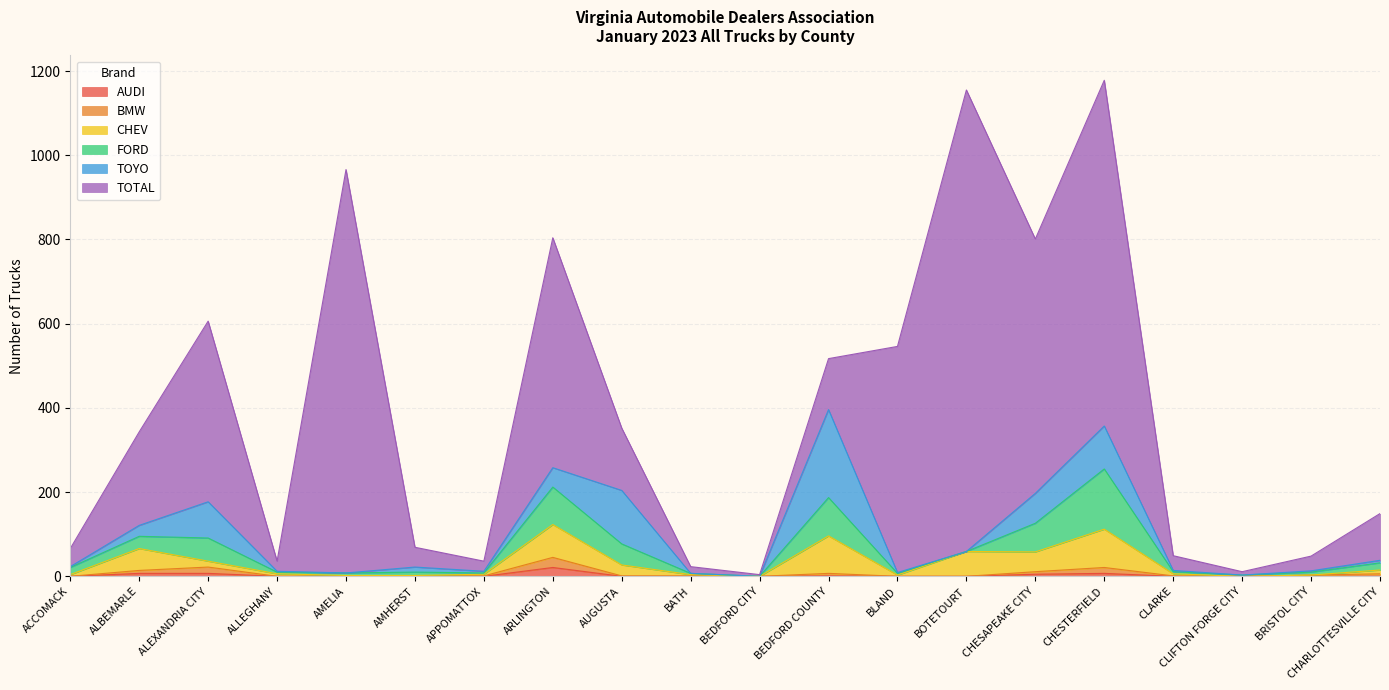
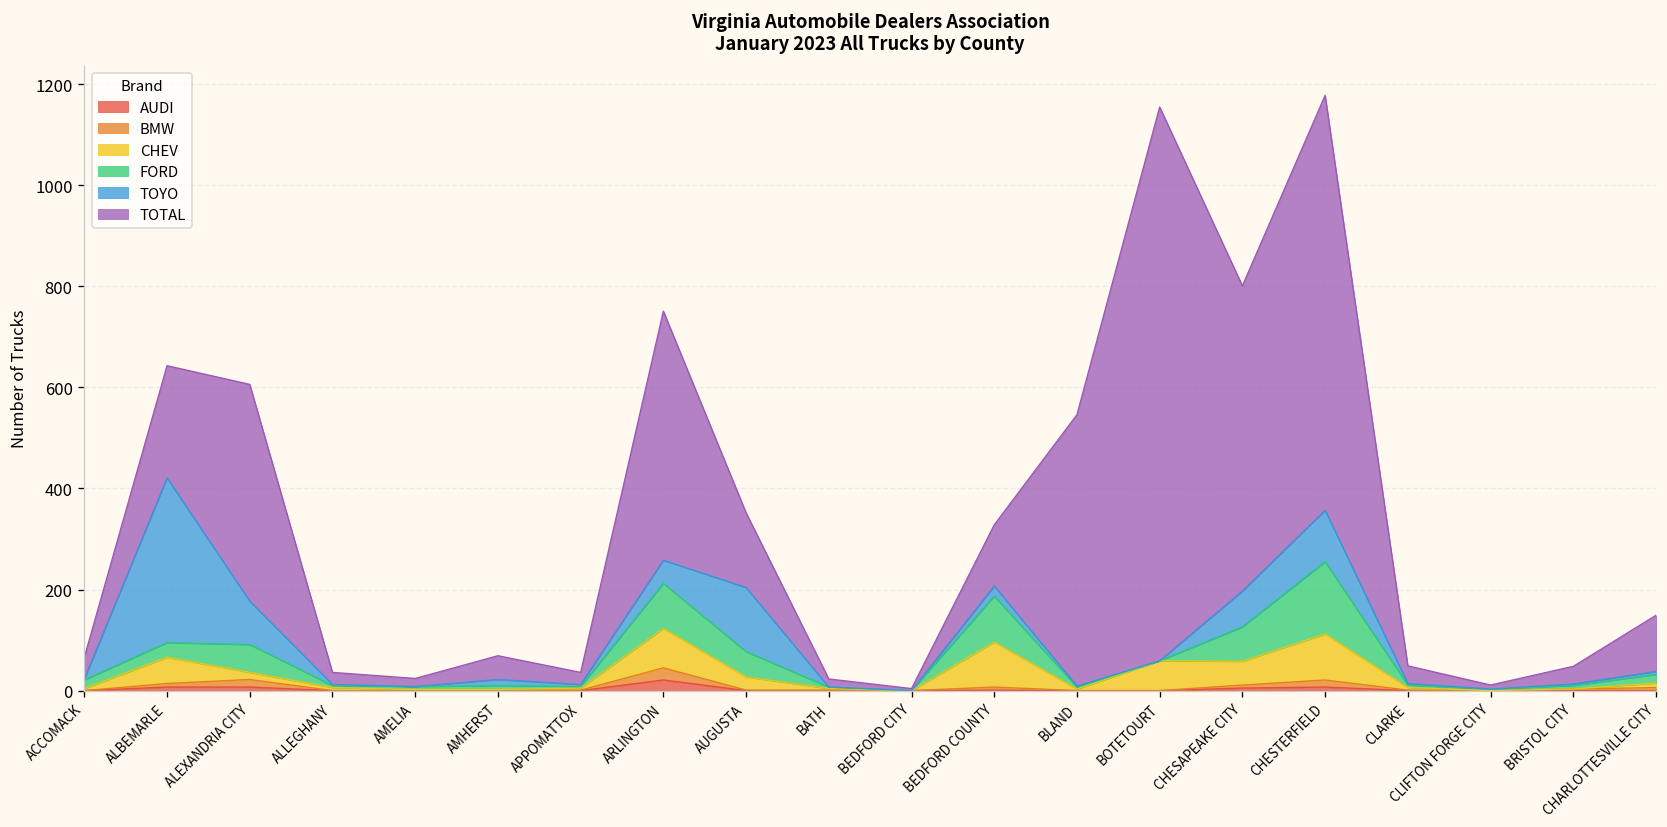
TOYO, ALBEMARLE: 30 -> 330
TOTAL, AMELIA: 960 -> 20
TOTAL, ARLINGTON: 550 -> 490
TOYO, BEDFORD COUNTY: 210 -> 20
